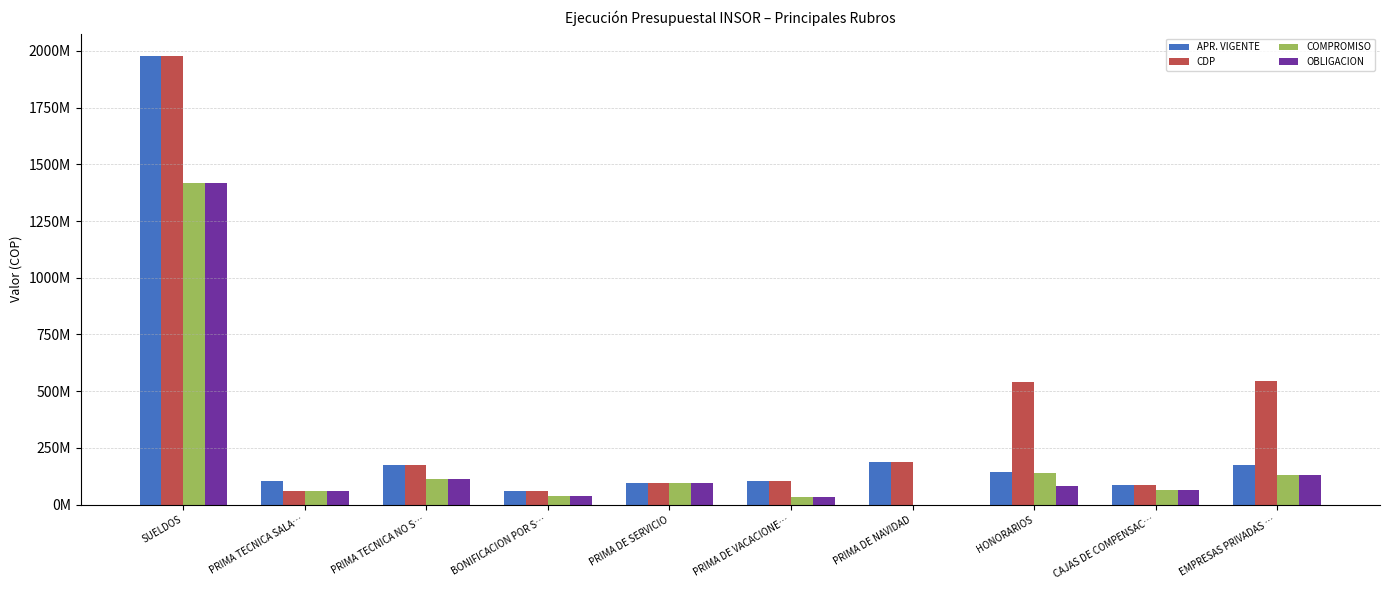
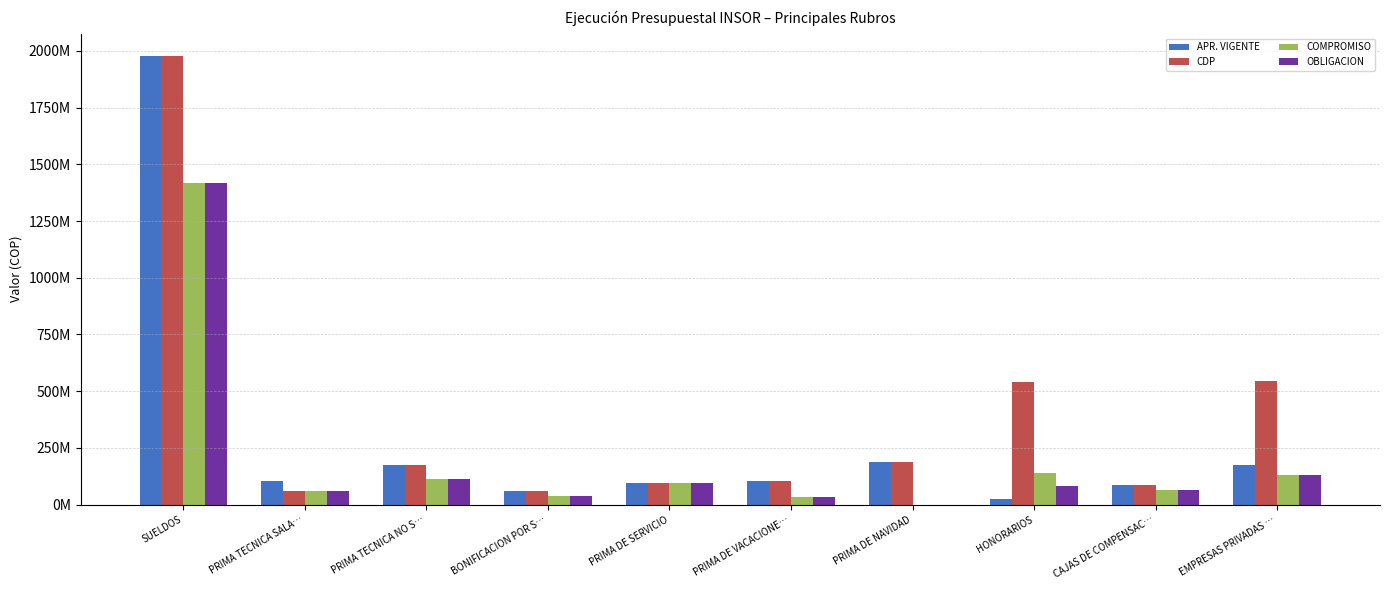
APR. VIGENTE, HONORARIOS: 140000000 -> 20000000
